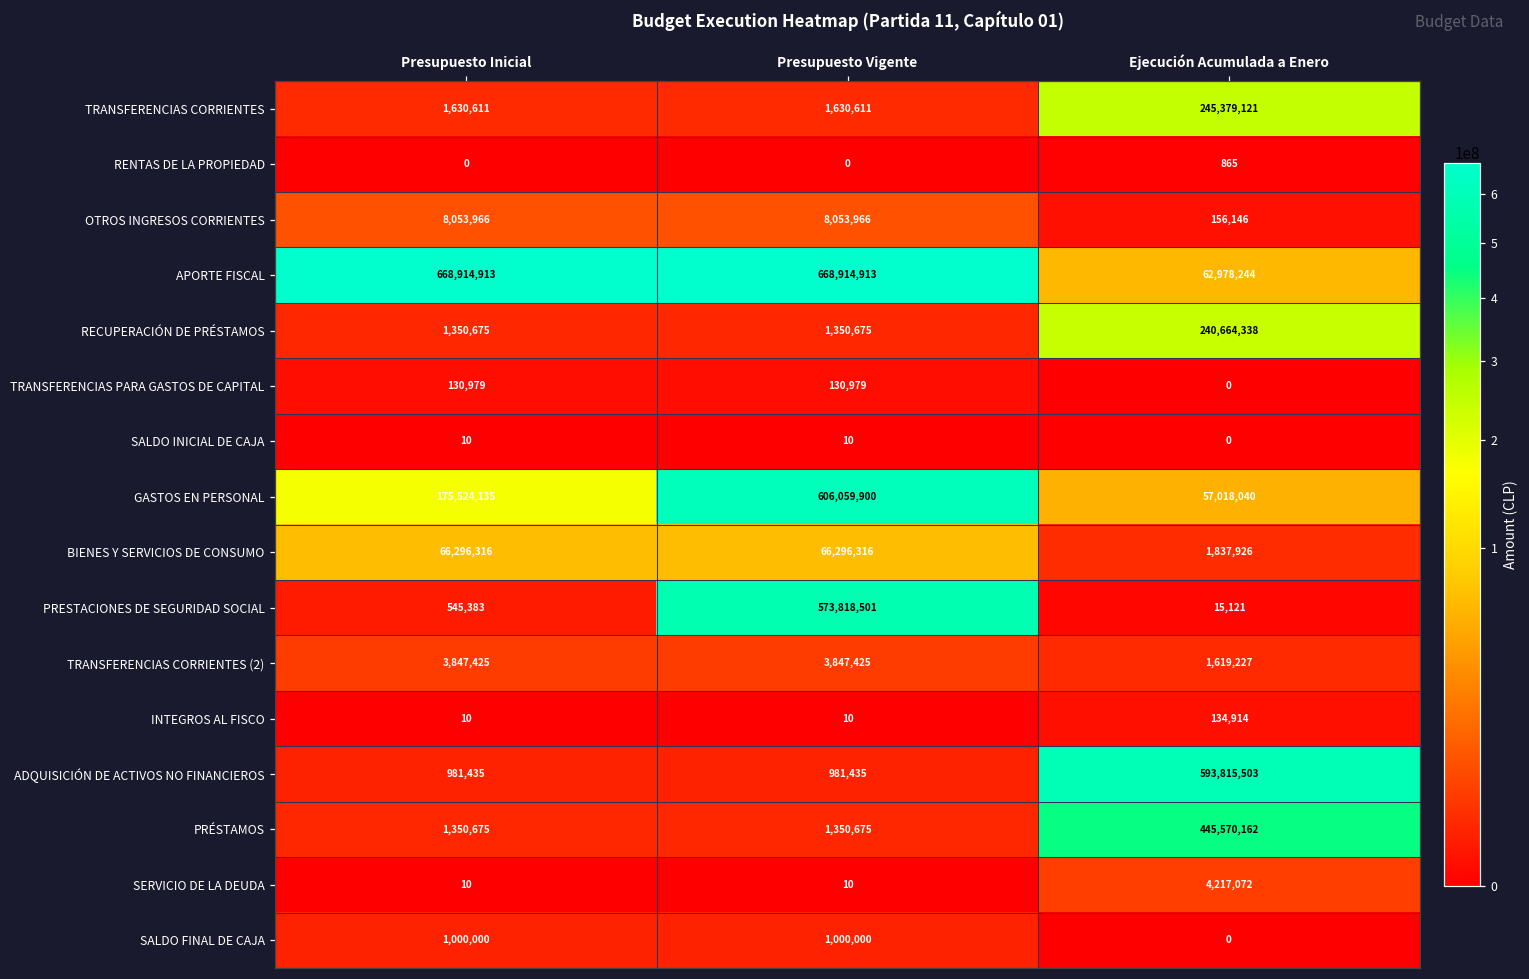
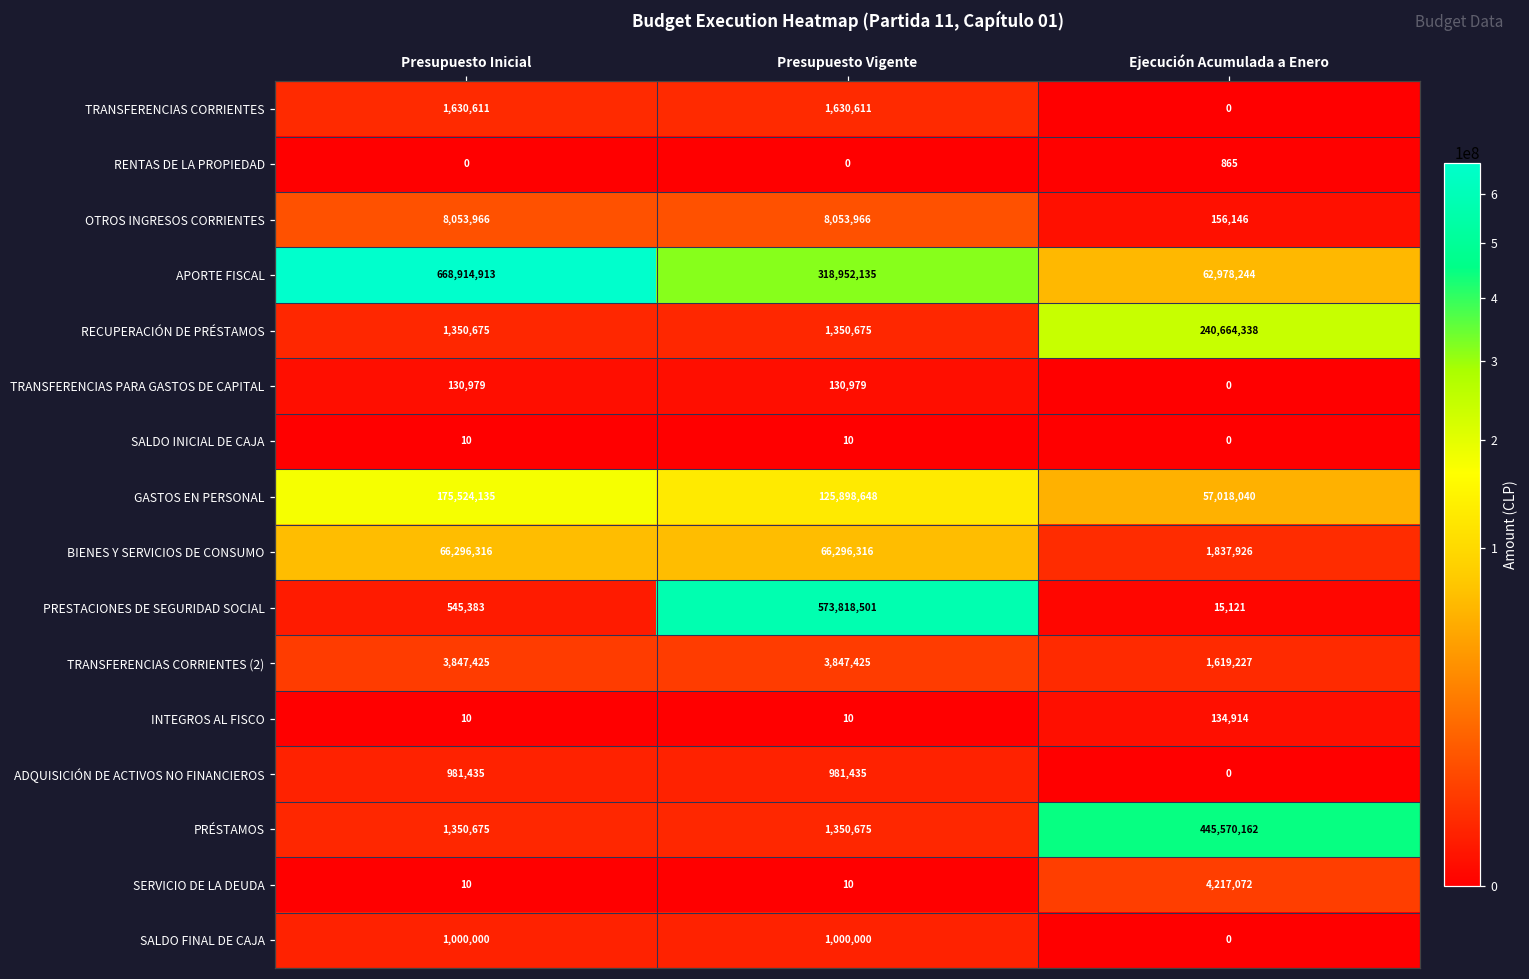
TRANSFERENCIAS CORRIENTES, Ejecución Acumulada a Enero: 245,379,121 -> 0
APORTE FISCAL, Presupuesto Vigente: 668,914,913 -> 318,952,135
GASTOS EN PERSONAL, Presupuesto Vigente: 606,059,900 -> 125,898,648
ADQUISICIÓN DE ACTIVOS NO FINANCIEROS, Ejecución Acumulada a Enero: 593,815,503 -> 0
